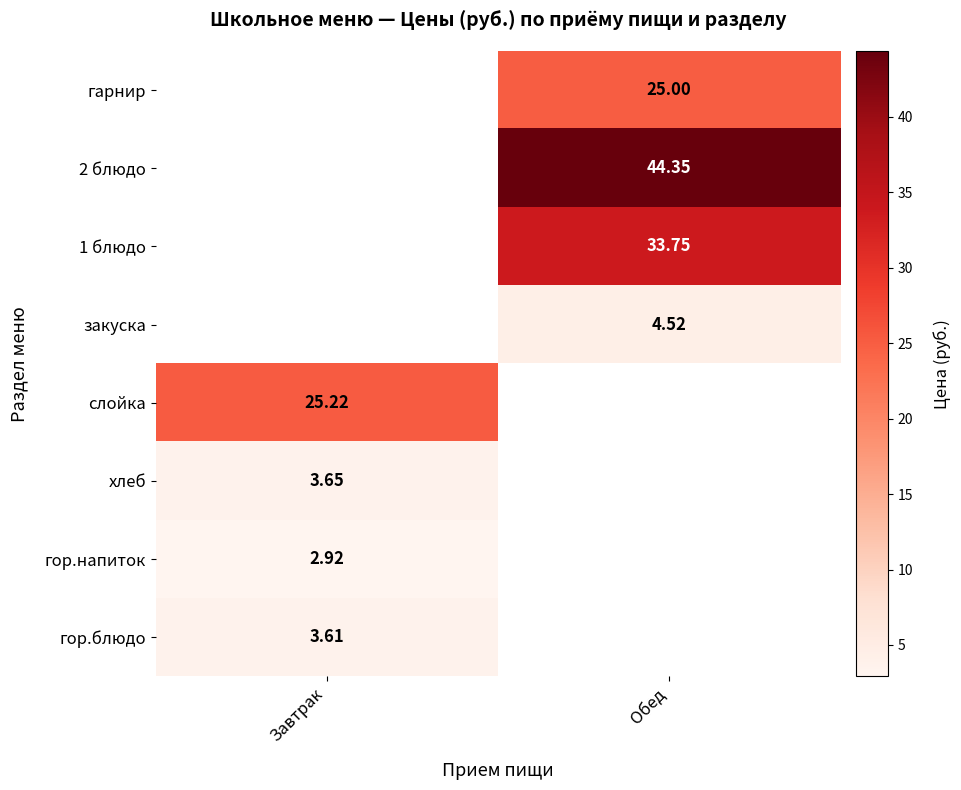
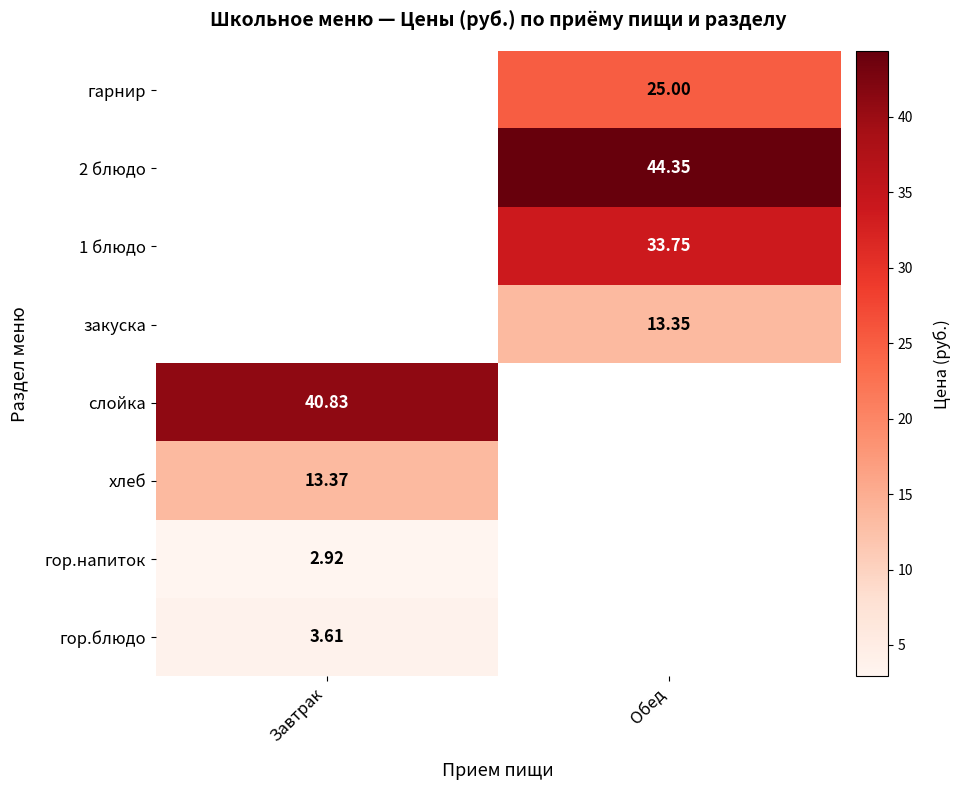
закуска, Обед: 4.52 -> 13.35
слойка, Завтрак: 25.22 -> 40.83
хлеб, Завтрак: 3.65 -> 13.37
